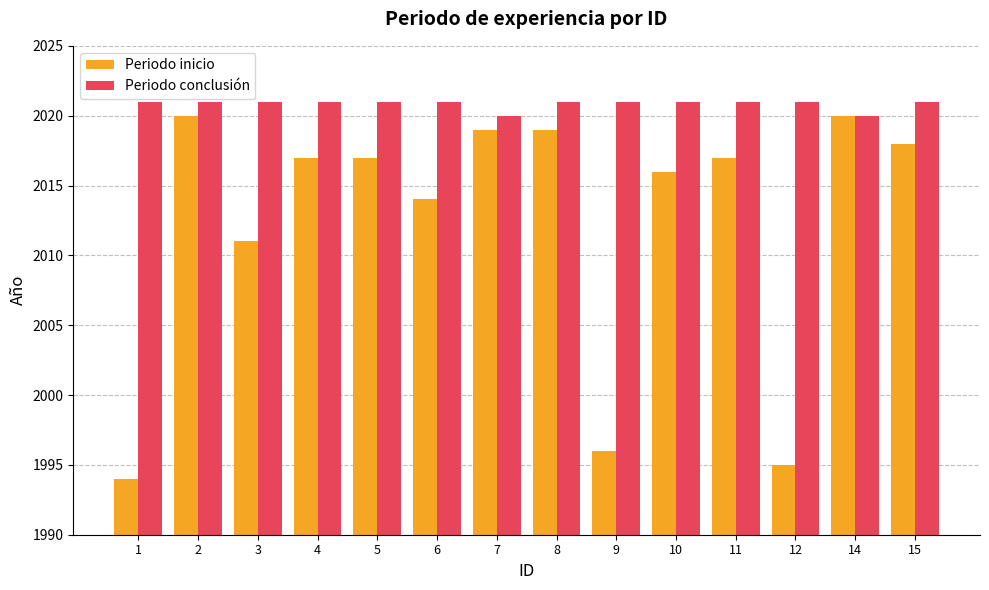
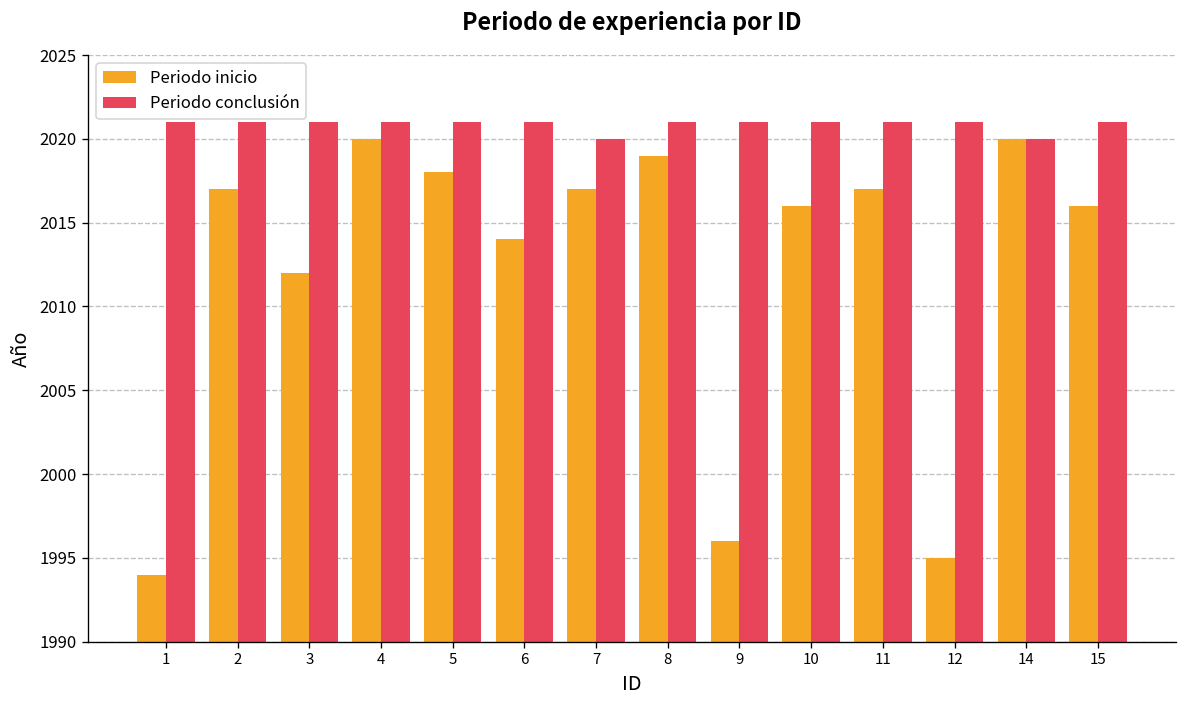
Periodo inicio, 2: 2020 -> 2017
Periodo inicio, 3: 2011 -> 2012
Periodo inicio, 4: 2017 -> 2020
Periodo inicio, 5: 2017 -> 2018
Periodo inicio, 7: 2019 -> 2017
Periodo inicio, 15: 2018 -> 2016
